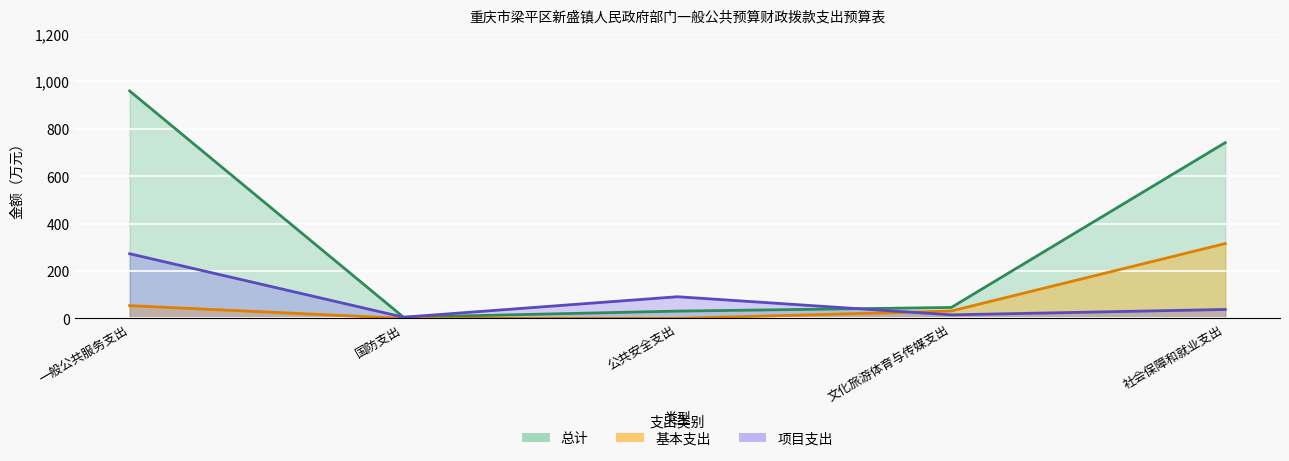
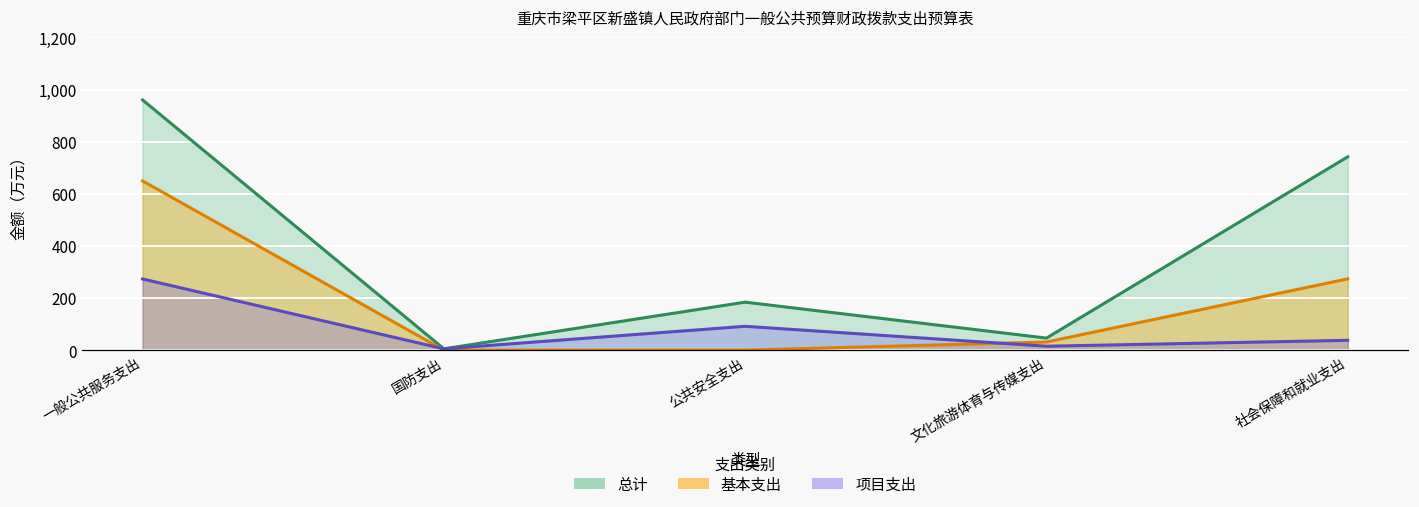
基本支出, 一般公共服务支出: 50 -> 650
总计, 公共安全支出: 30 -> 180
基本支出, 社会保障和就业支出: 320 -> 270
